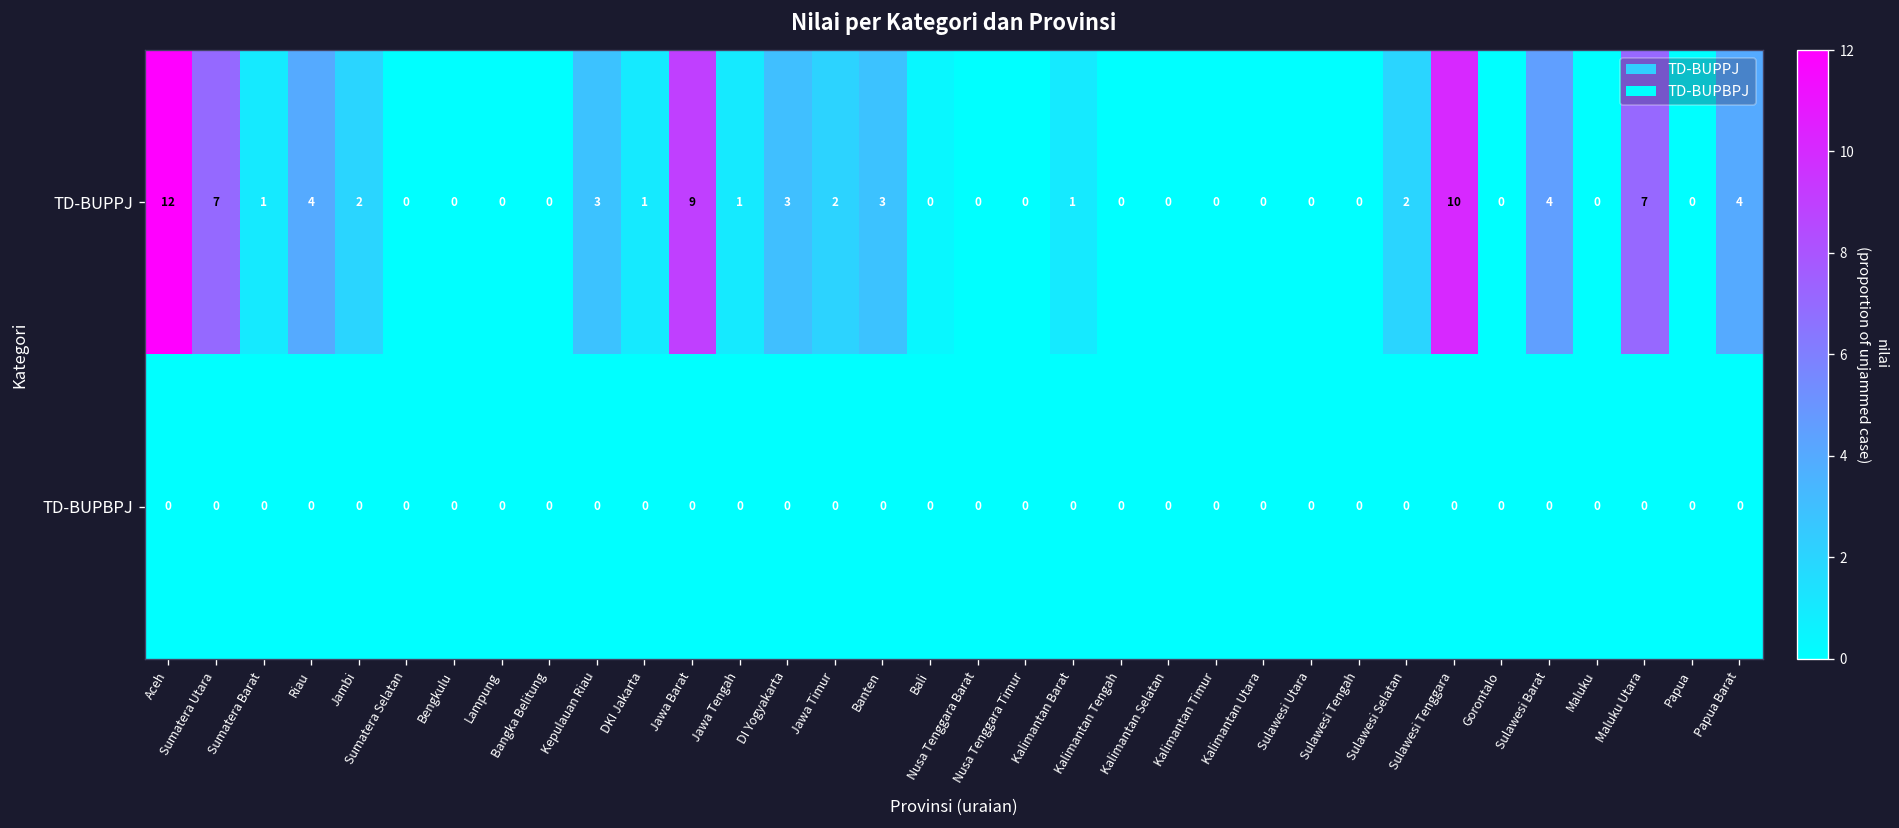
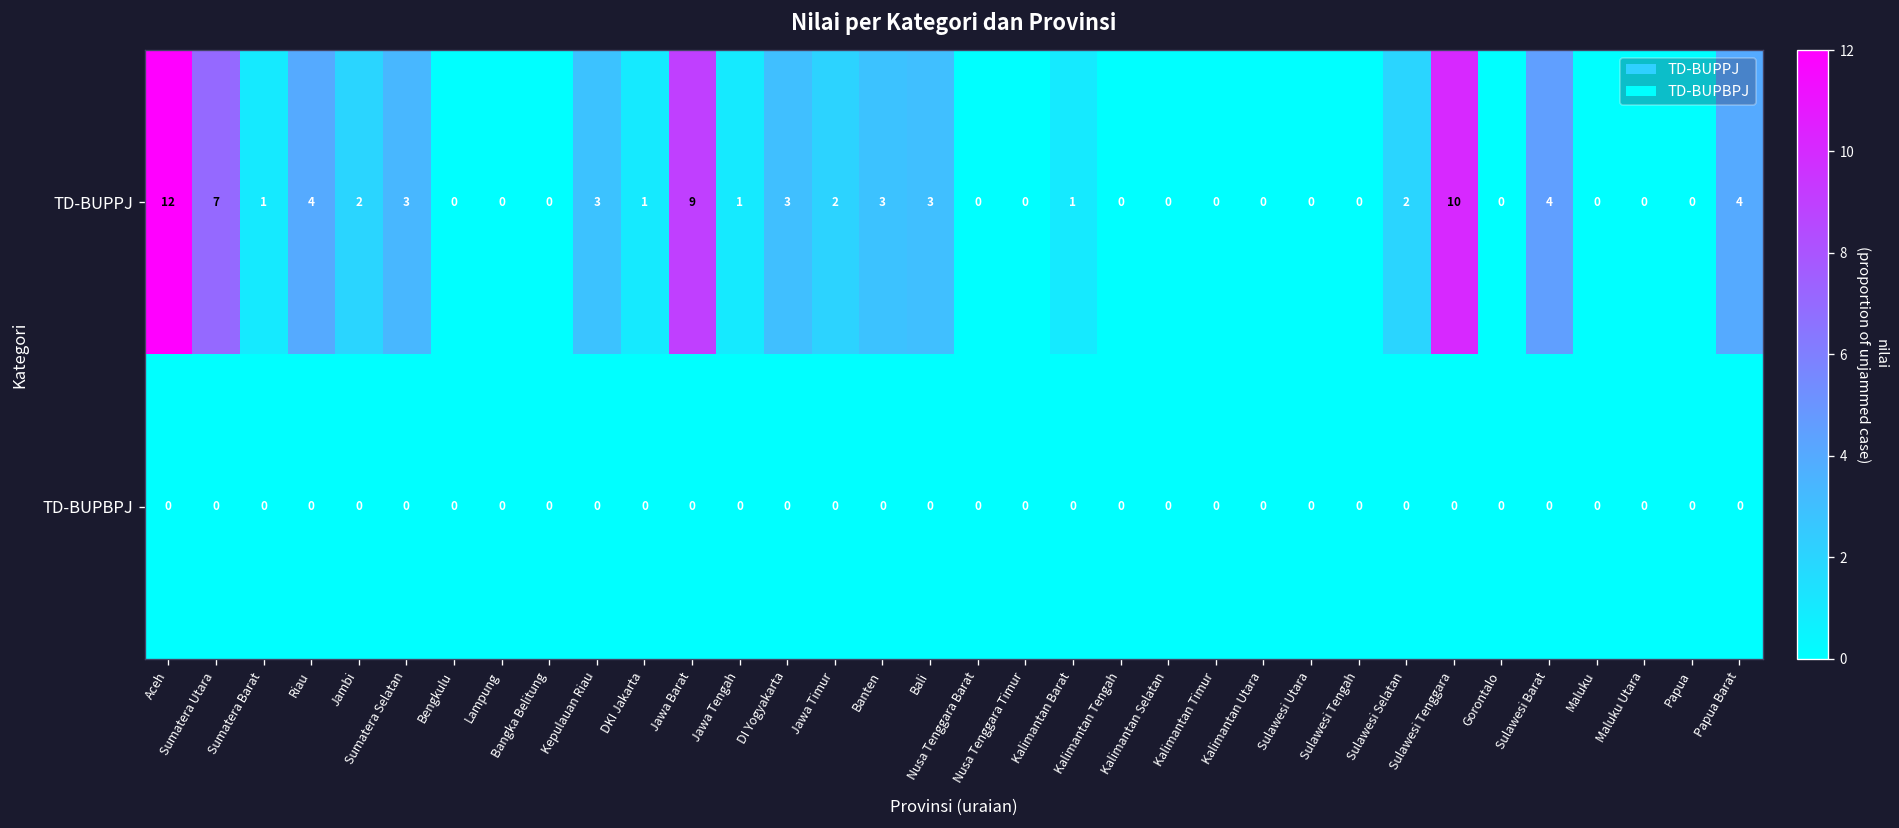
TD-BUPPJ, Sumatera Selatan: 0 -> 3
TD-BUPPJ, Bali: 0 -> 3
TD-BUPPJ, Maluku Utara: 7 -> 0
